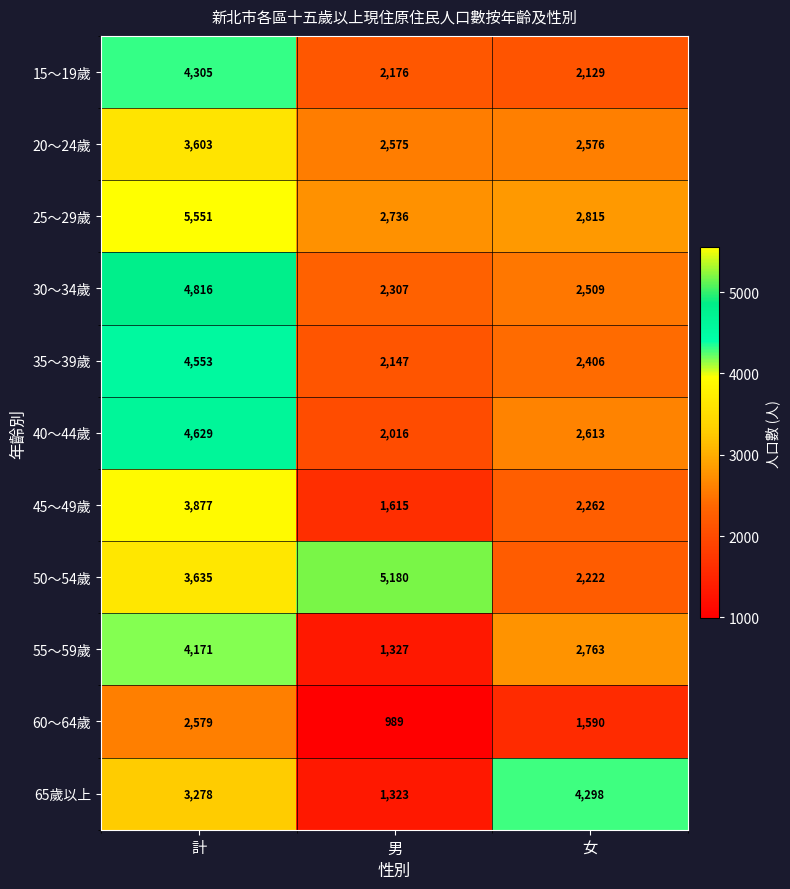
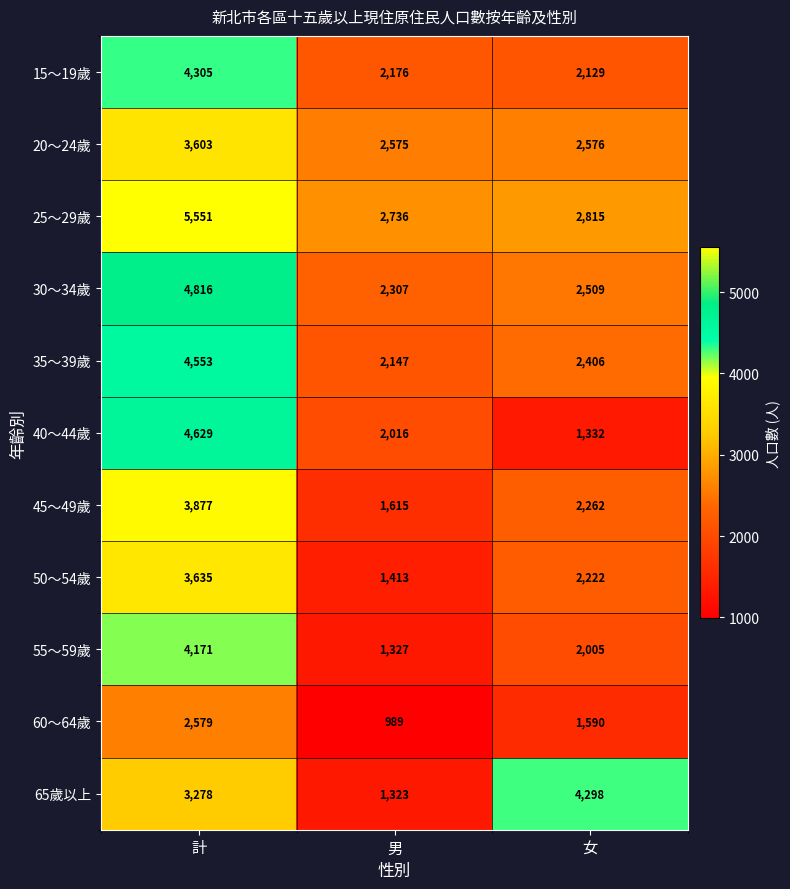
40～44歲, 女: 2,613 -> 1,332
50～54歲, 男: 5,180 -> 1,413
55～59歲, 女: 2,763 -> 2,005
